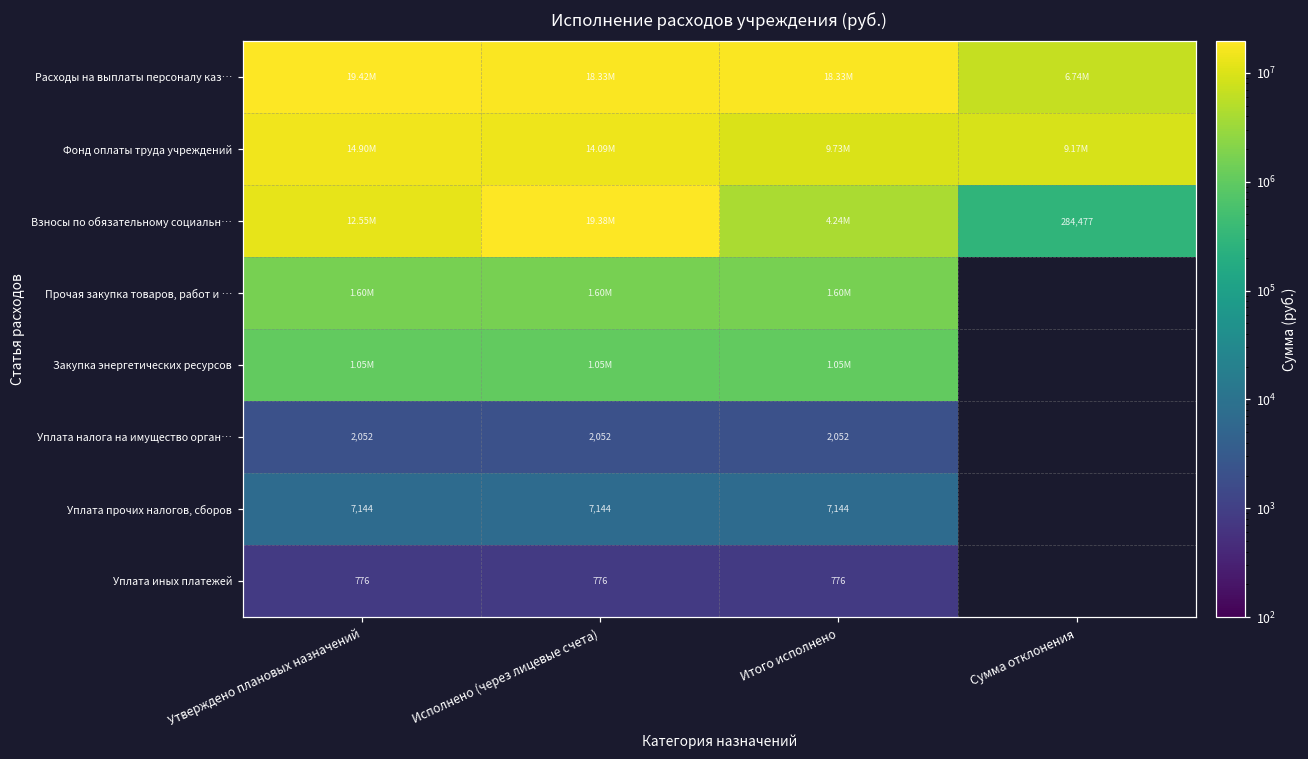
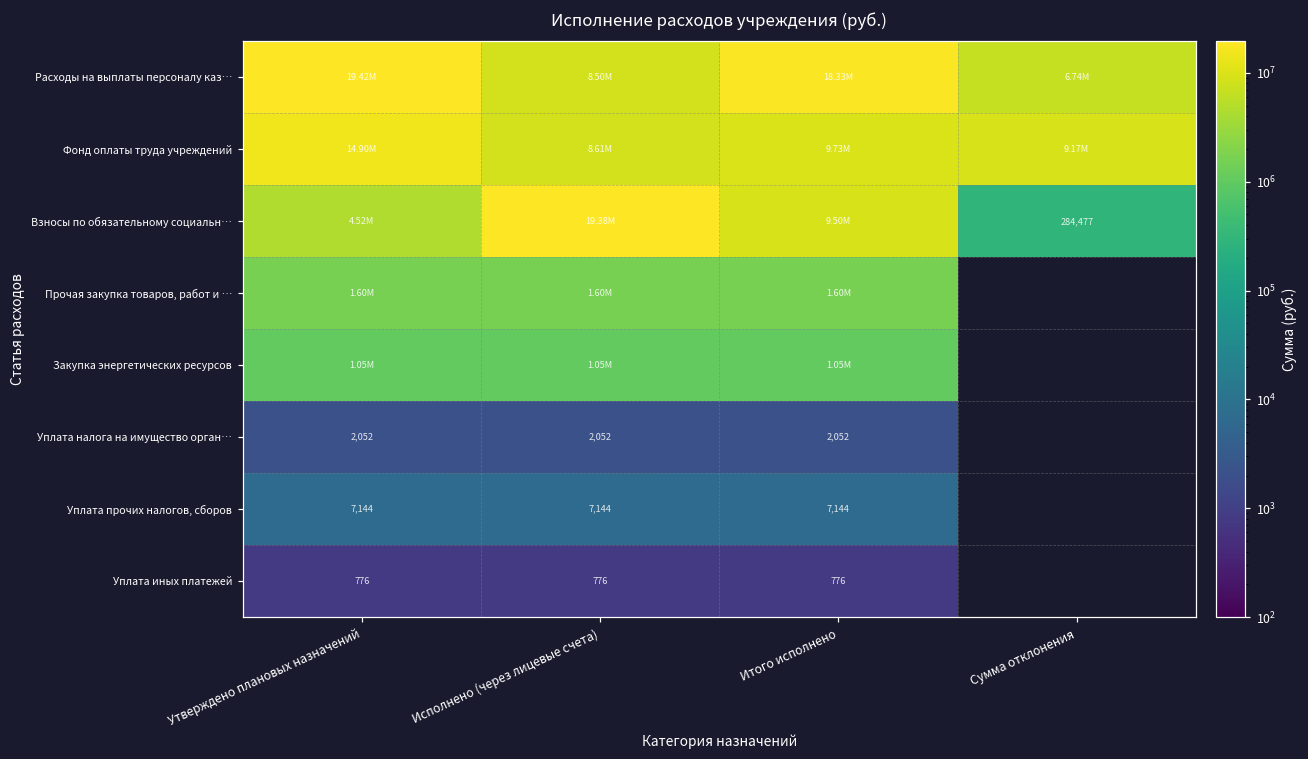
Расходы на выплаты персоналу каз…, Исполнено (через лицевые счета): 18.33M -> 8.50M
Фонд оплаты труда учреждений, Исполнено (через лицевые счета): 14.09M -> 8.61M
Взносы по обязательному социальн…, Утверждено плановых назначений: 12.55M -> 4.52M
Взносы по обязательному социальн…, Итого исполнено: 4.24M -> 9.50M
